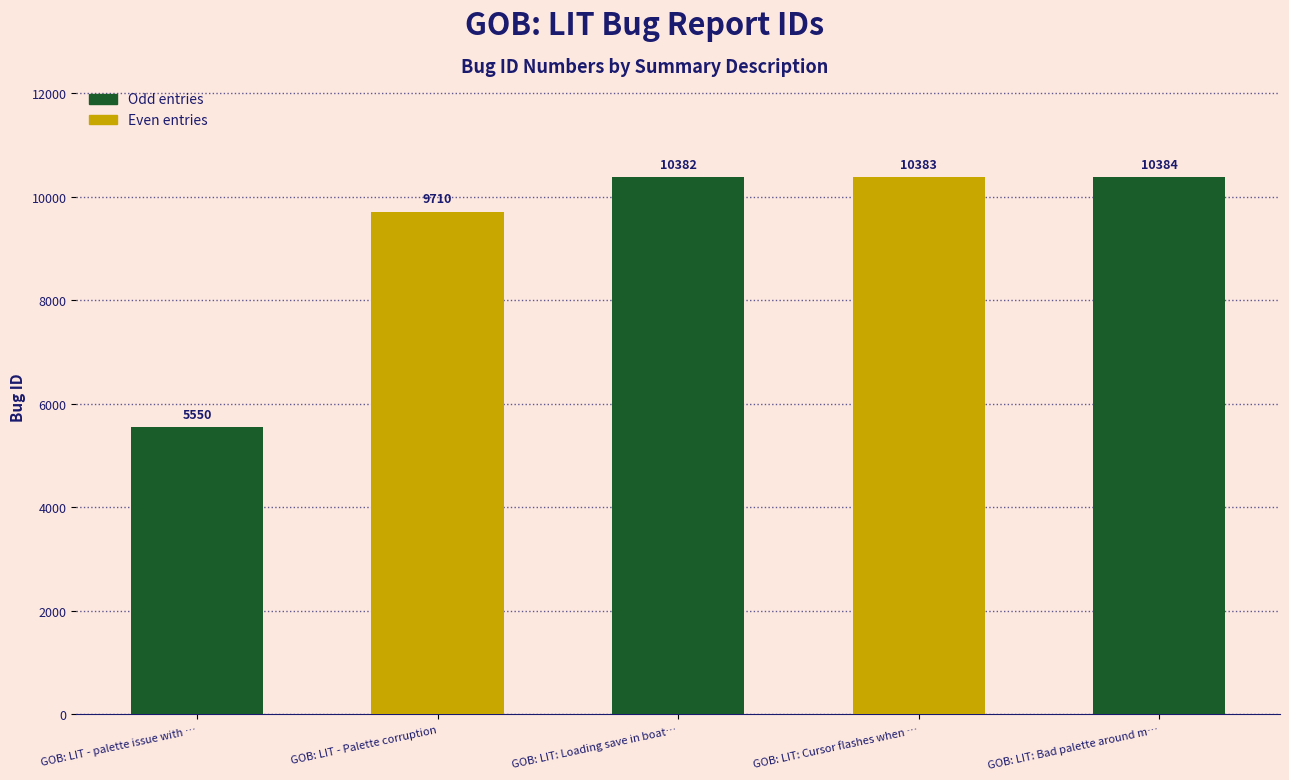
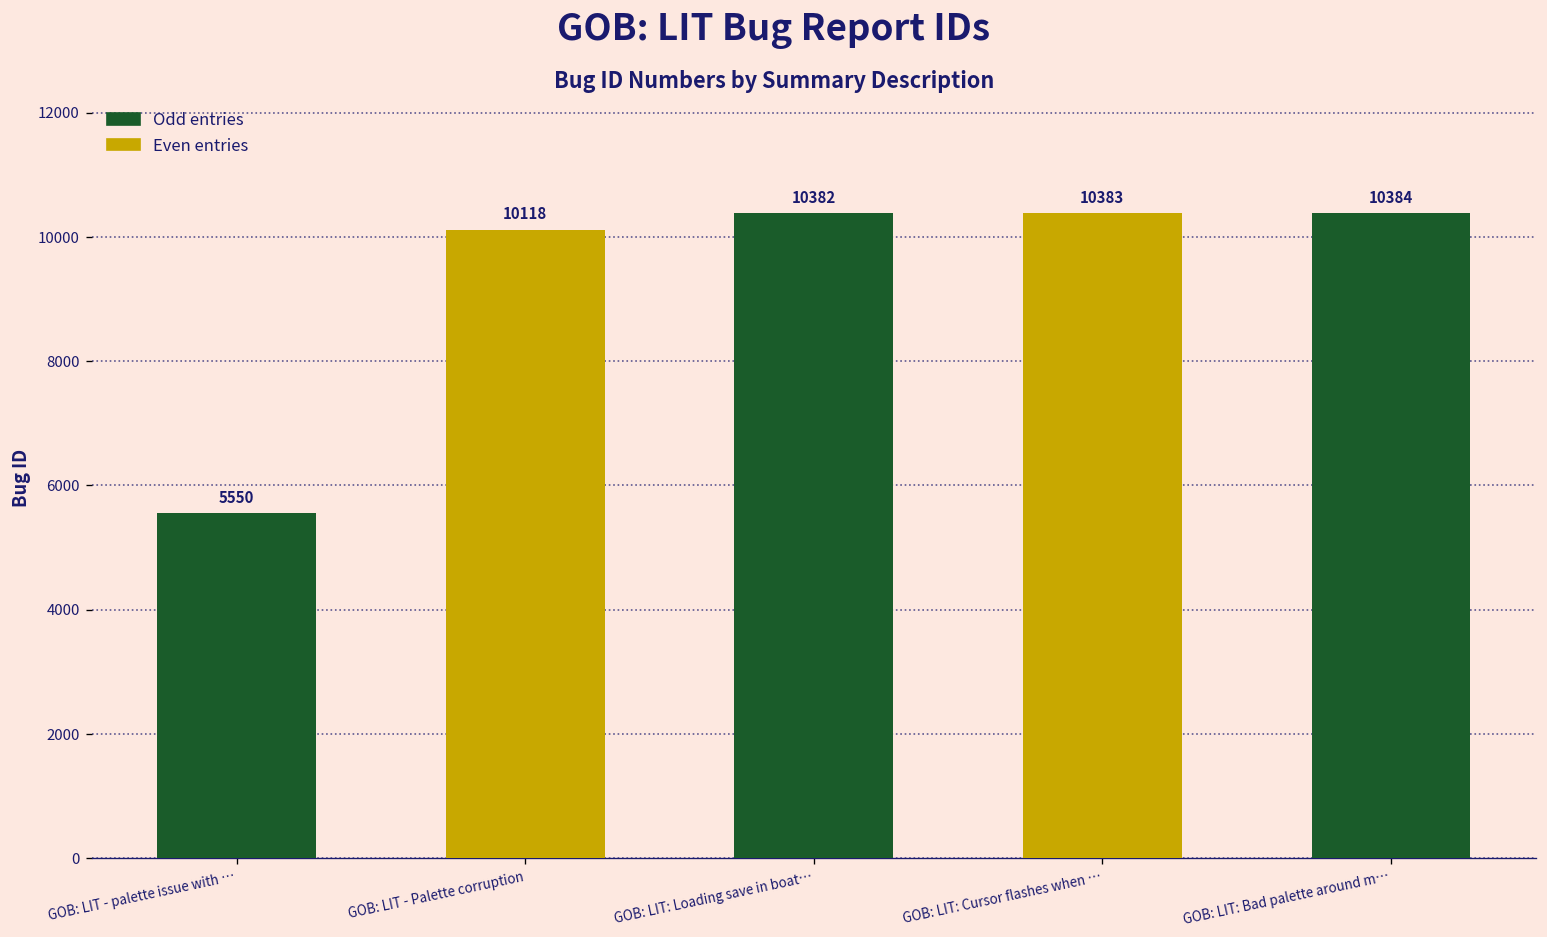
GOB: LIT - Palette corruption: 9710 -> 10118
